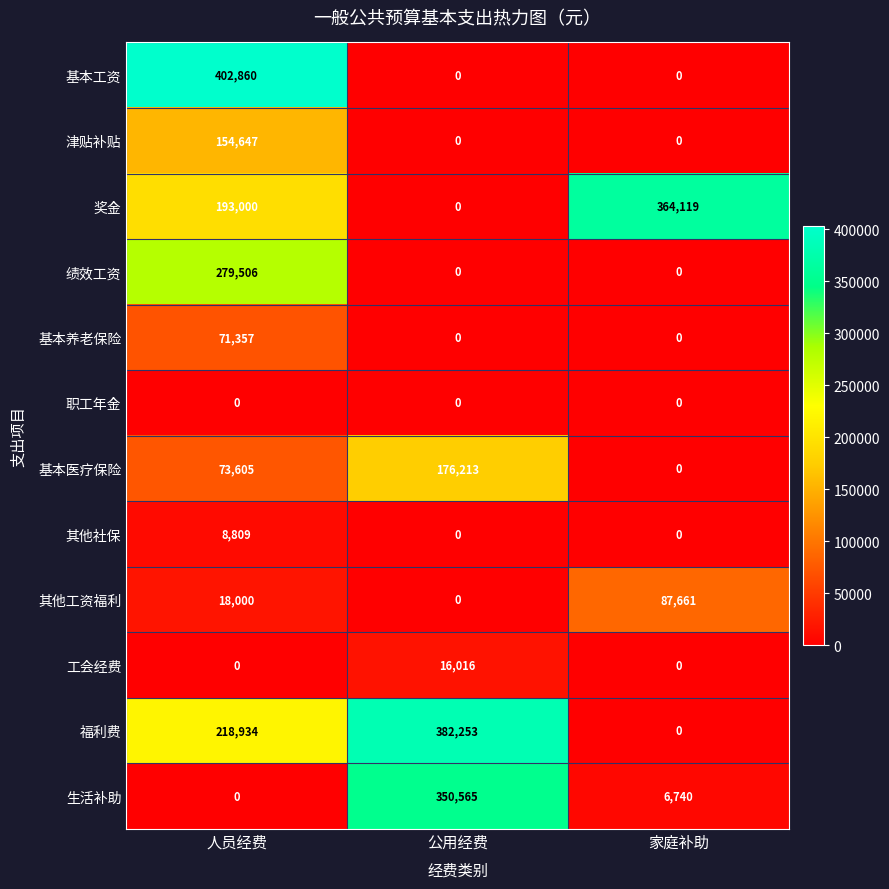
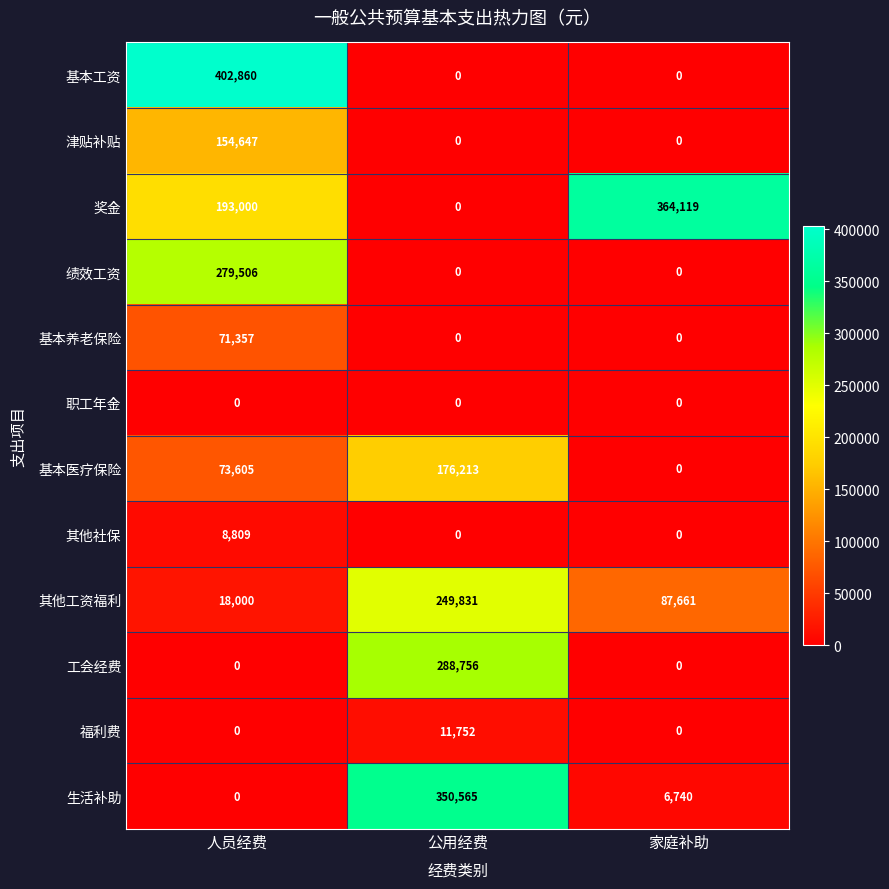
其他工资福利, 公用经费: 0 -> 249,831
工会经费, 公用经费: 16,016 -> 288,756
福利费, 人员经费: 218,934 -> 0
福利费, 公用经费: 382,253 -> 11,752
